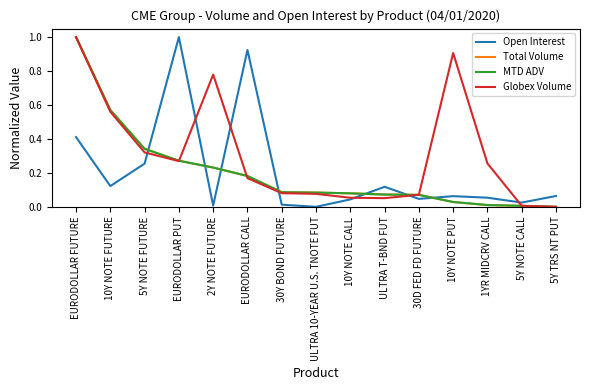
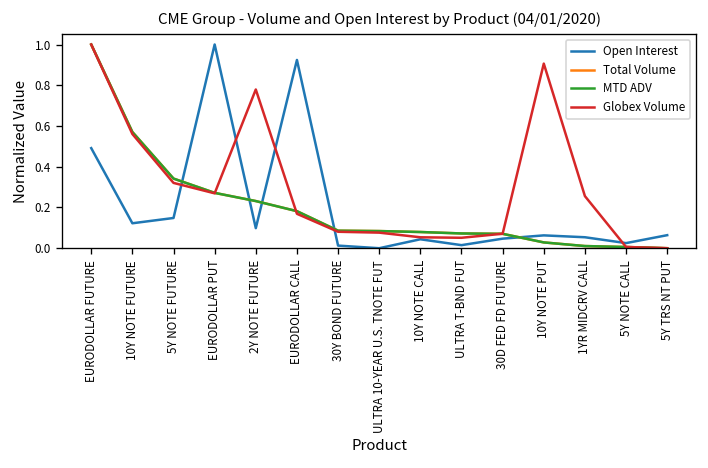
Open Interest, EURODOLLAR FUTURE: 0.41 -> 0.49
Open Interest, 5Y NOTE FUTURE: 0.25 -> 0.15
Open Interest, 2Y NOTE FUTURE: 0.01 -> 0.10
Open Interest, ULTRA T-BND FUT: 0.12 -> 0.02
